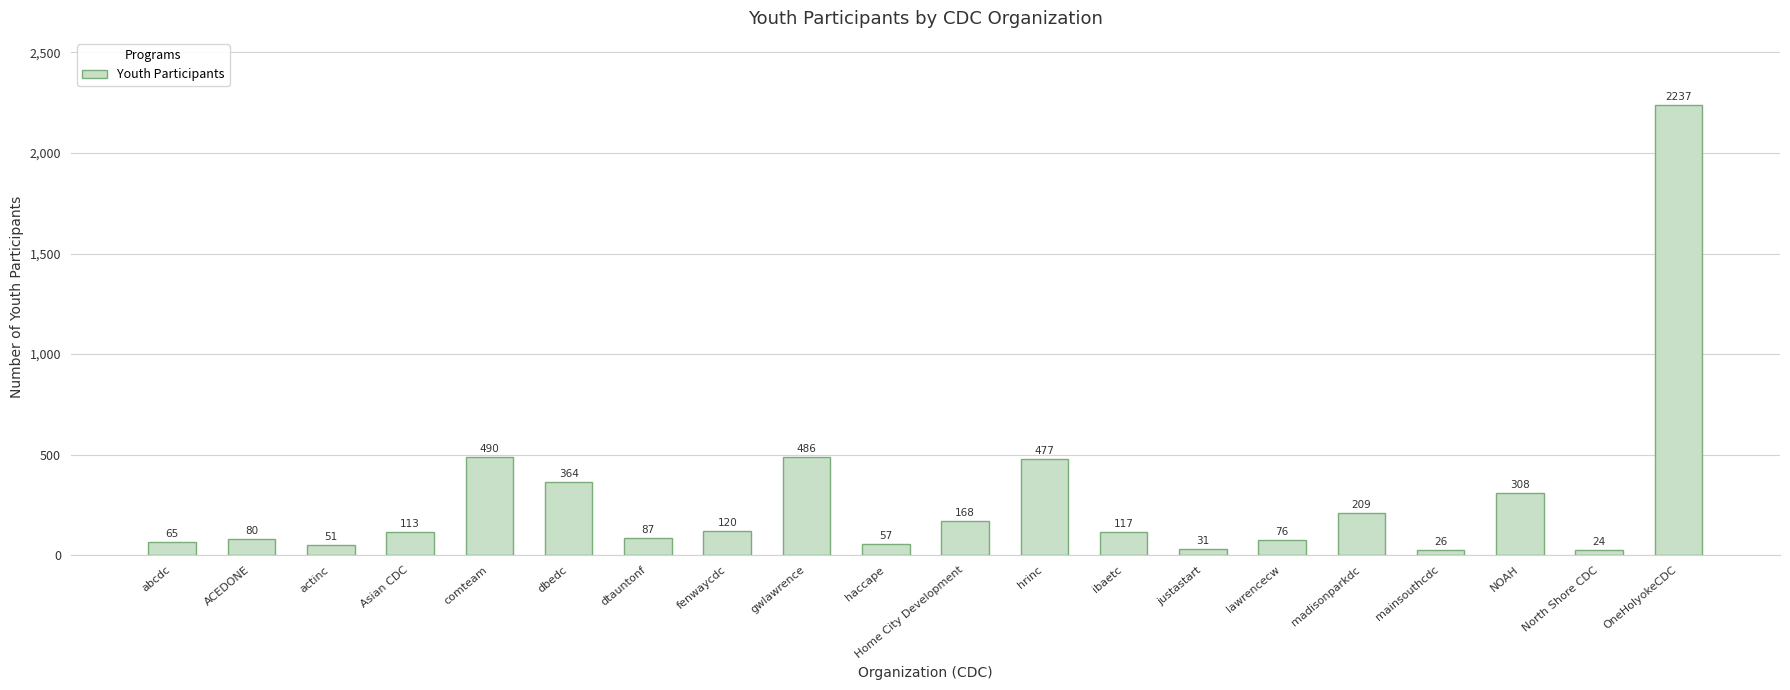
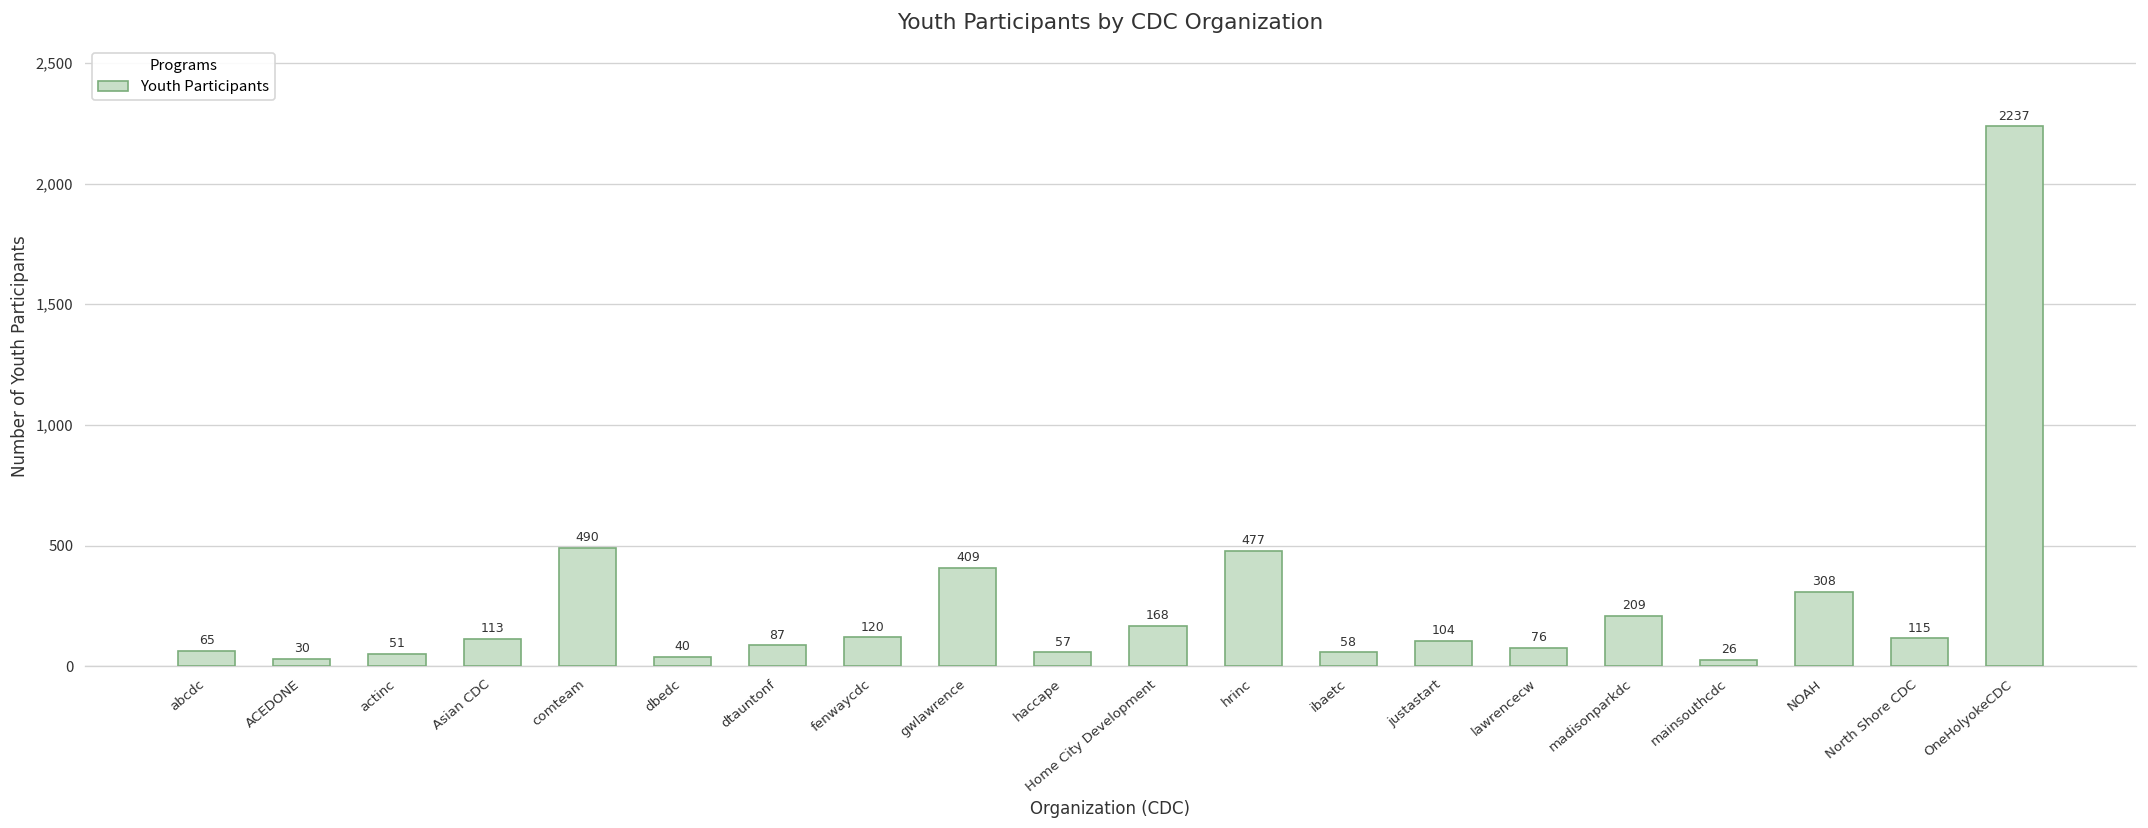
ACEDONE: 80 -> 30
dbedc: 364 -> 40
gwlawrence: 486 -> 409
ibaetc: 117 -> 58
justastart: 31 -> 104
North Shore CDC: 24 -> 115
